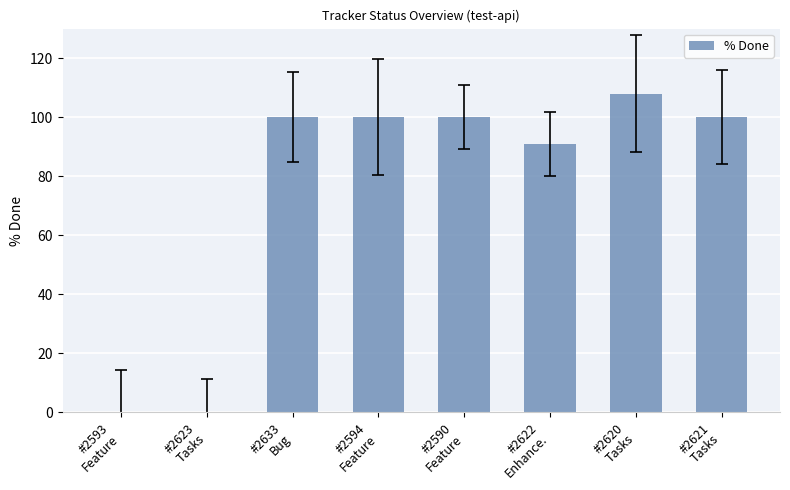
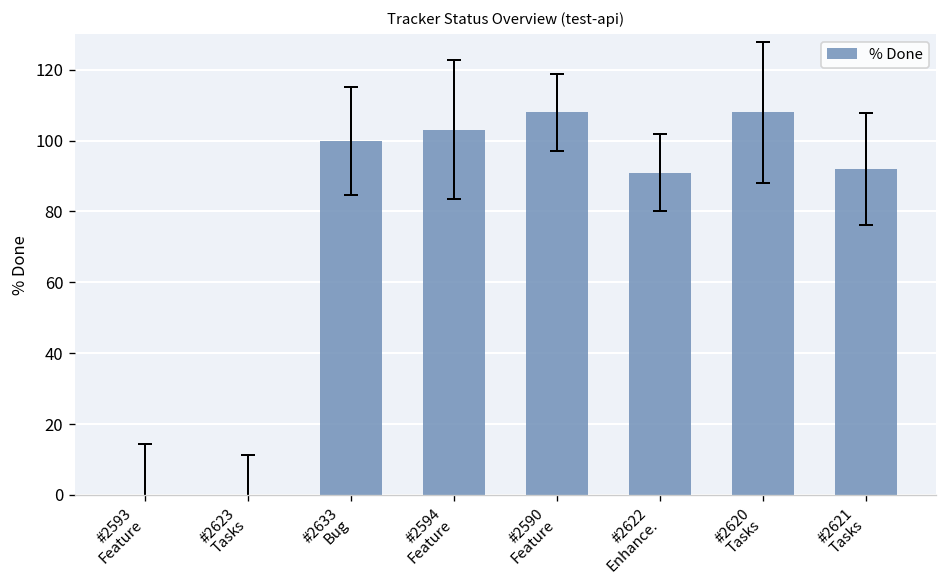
% Done, #2594 Feature: 100 -> 103
% Done, #2590 Feature: 100 -> 108
% Done, #2621 Tasks: 100 -> 92
